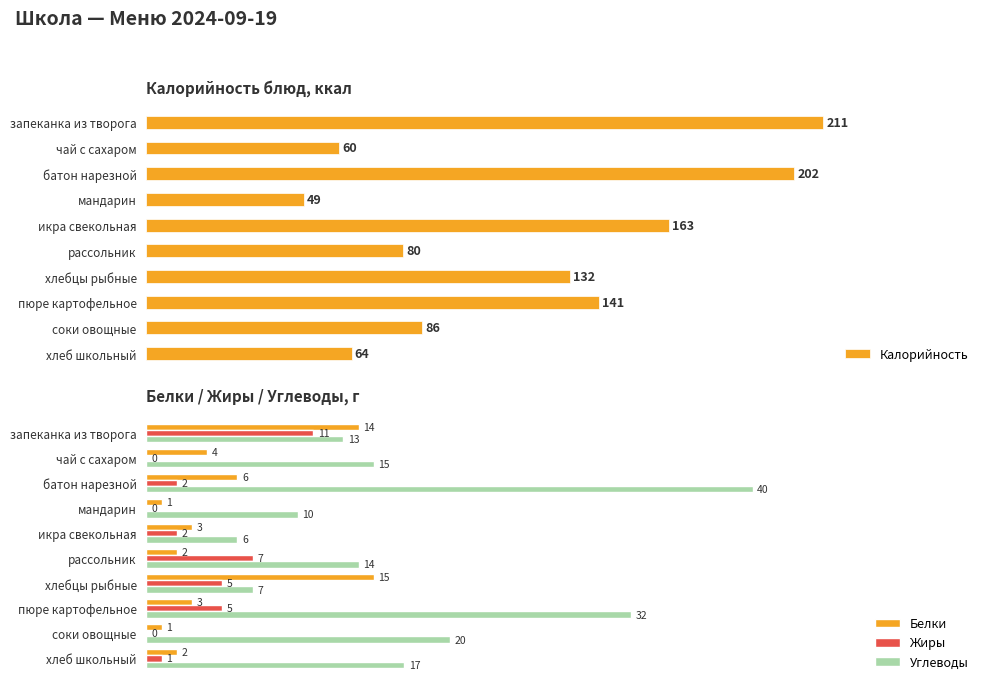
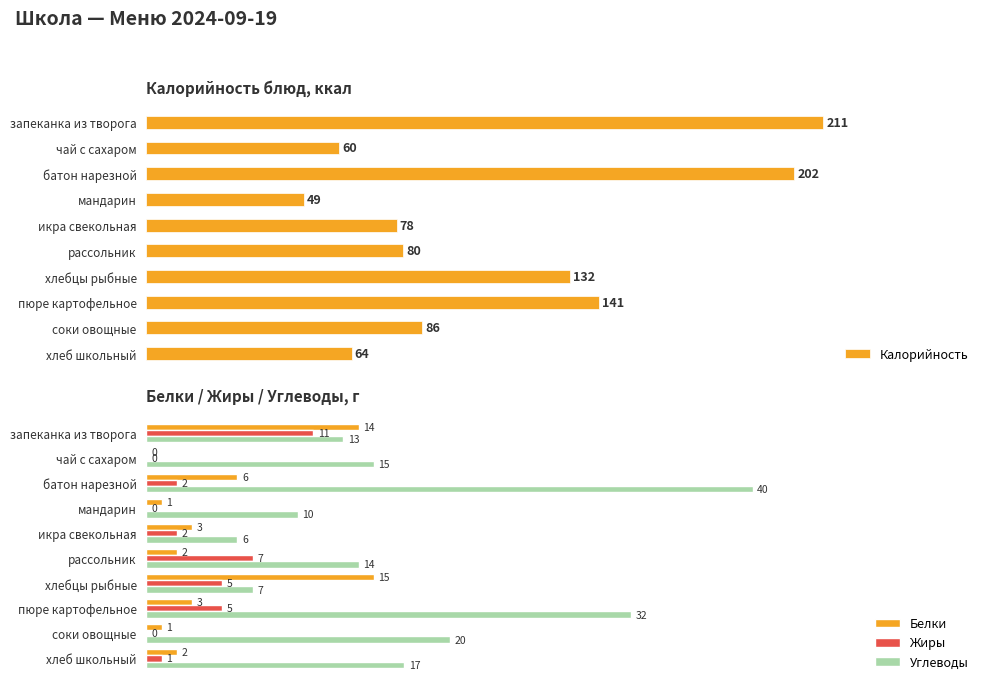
Калорийность блюд, ккал, икра свекольная: 163 -> 78
Белки / Жиры / Углеводы, г, Белки, чай с сахаром: 4 -> 0
